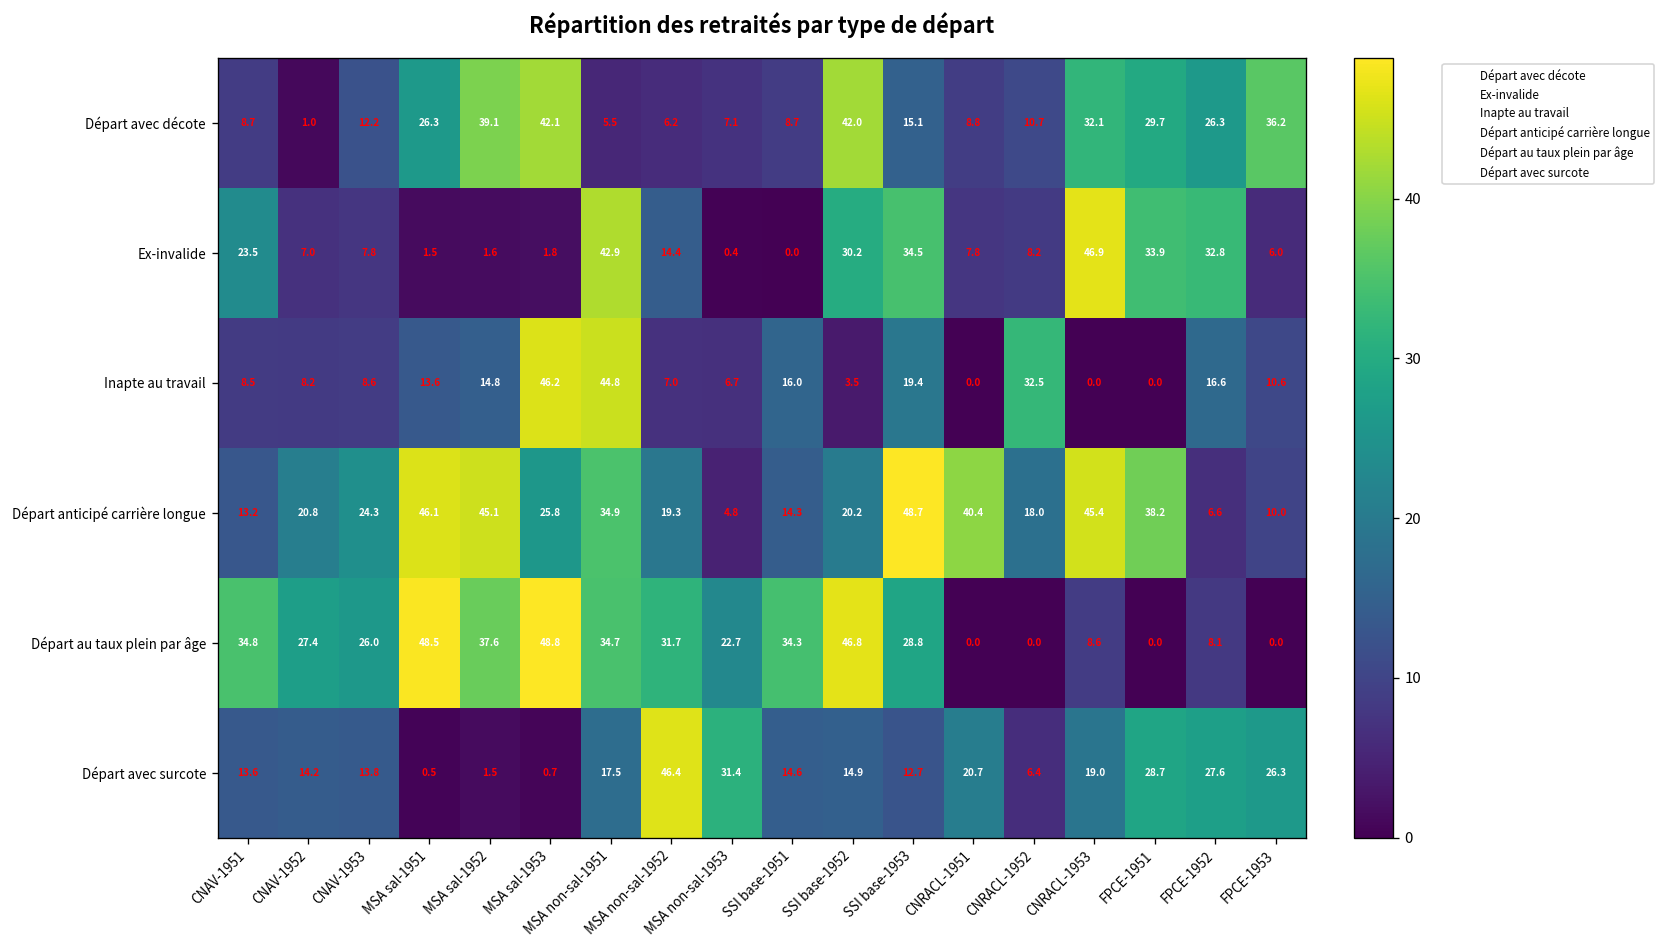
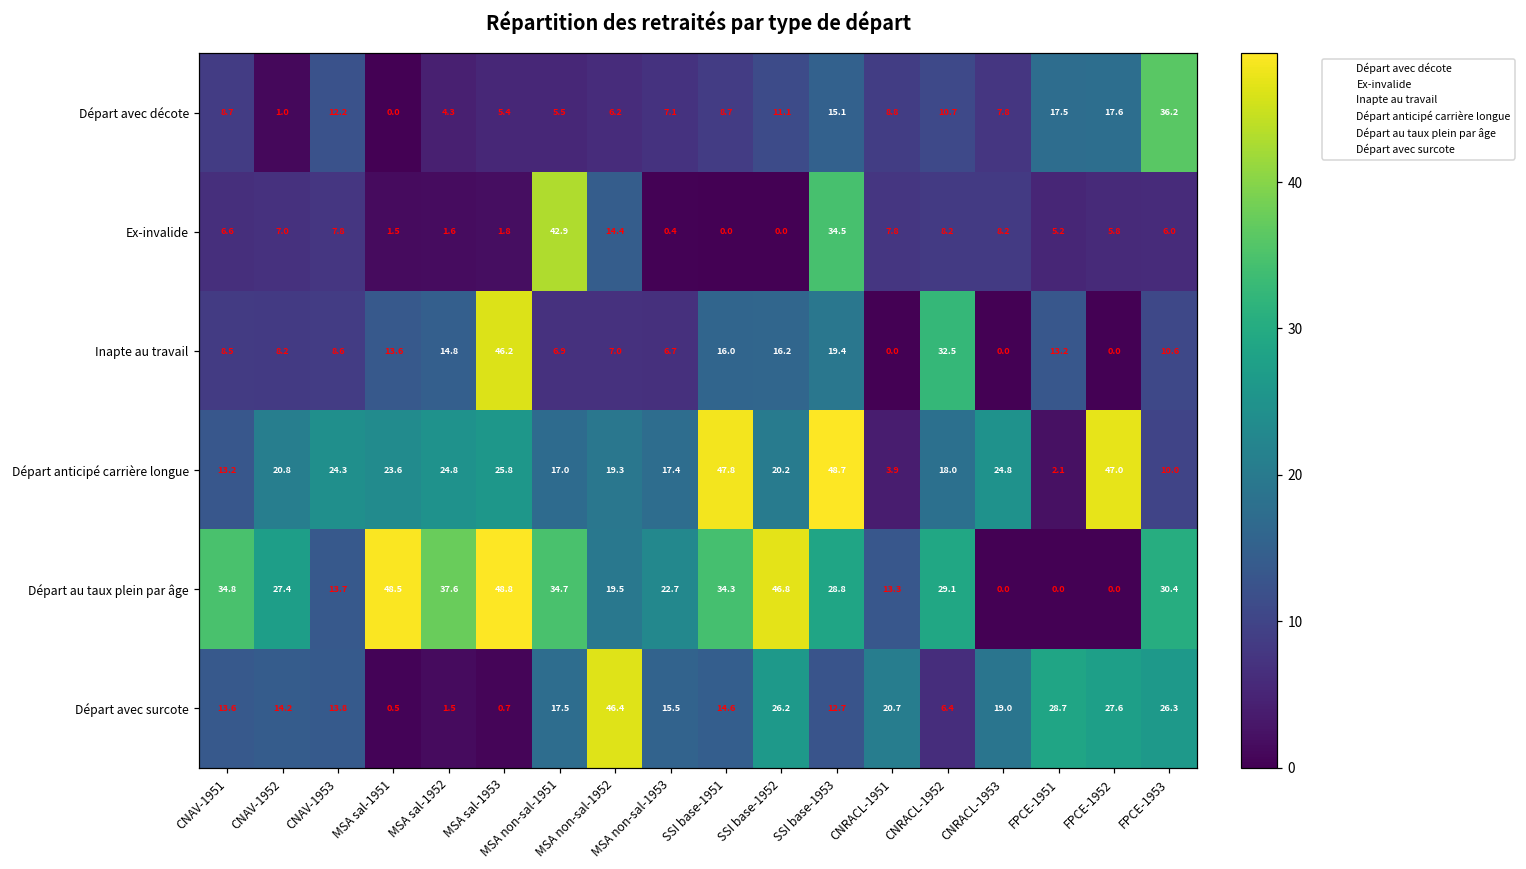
Départ avec décote, MSA sal-1951: 26.3 -> 0.0
Départ avec décote, MSA sal-1952: 39.1 -> 4.3
Départ avec décote, MSA sal-1953: 42.1 -> 5.4
Départ avec décote, SSI base-1952: 42.0 -> 11.1
Départ avec décote, CNRACL-1953: 32.1 -> 7.8
Départ avec décote, FPCE-1951: 29.7 -> 17.5
Départ avec décote, FPCE-1952: 26.3 -> 17.6
Ex-invalide, CNAV-1951: 23.5 -> 6.6
Ex-invalide, SSI base-1952: 30.2 -> 0.0
Ex-invalide, CNRACL-1953: 46.9 -> 8.2
Ex-invalide, FPCE-1951: 33.9 -> 5.2
Ex-invalide, FPCE-1952: 32.8 -> 5.8
Inapte au travail, MSA non-sal-1951: 44.8 -> 6.9
Inapte au travail, SSI base-1952: 3.5 -> 16.2
Inapte au travail, FPCE-1951: 0.0 -> 13.2
Inapte au travail, FPCE-1952: 16.6 -> 0.0
Départ anticipé carrière longue, MSA sal-1951: 46.1 -> 23.6
Départ anticipé carrière longue, MSA sal-1952: 45.1 -> 24.8
Départ anticipé carrière longue, MSA non-sal-1951: 34.9 -> 17.0
Départ anticipé carrière longue, MSA non-sal-1953: 4.8 -> 17.4
Départ anticipé carrière longue, SSI base-1951: 14.3 -> 47.8
Départ anticipé carrière longue, CNRACL-1951: 40.4 -> 3.9
Départ anticipé carrière longue, CNRACL-1953: 45.4 -> 24.8
Départ anticipé carrière longue, FPCE-1951: 38.2 -> 2.1
Départ anticipé carrière longue, FPCE-1952: 6.6 -> 47.0
Départ au taux plein par âge, CNAV-1953: 26.0 -> 13.7
Départ au taux plein par âge, MSA non-sal-1952: 31.7 -> 19.5
Départ au taux plein par âge, CNRACL-1951: 0.0 -> 13.3
Départ au taux plein par âge, CNRACL-1952: 0.0 -> 29.1
Départ au taux plein par âge, CNRACL-1953: 8.6 -> 0.0
Départ au taux plein par âge, FPCE-1952: 8.1 -> 0.0
Départ au taux plein par âge, FPCE-1953: 0.0 -> 30.4
Départ avec surcote, MSA non-sal-1953: 31.4 -> 15.5
Départ avec surcote, SSI base-1952: 14.9 -> 26.2
